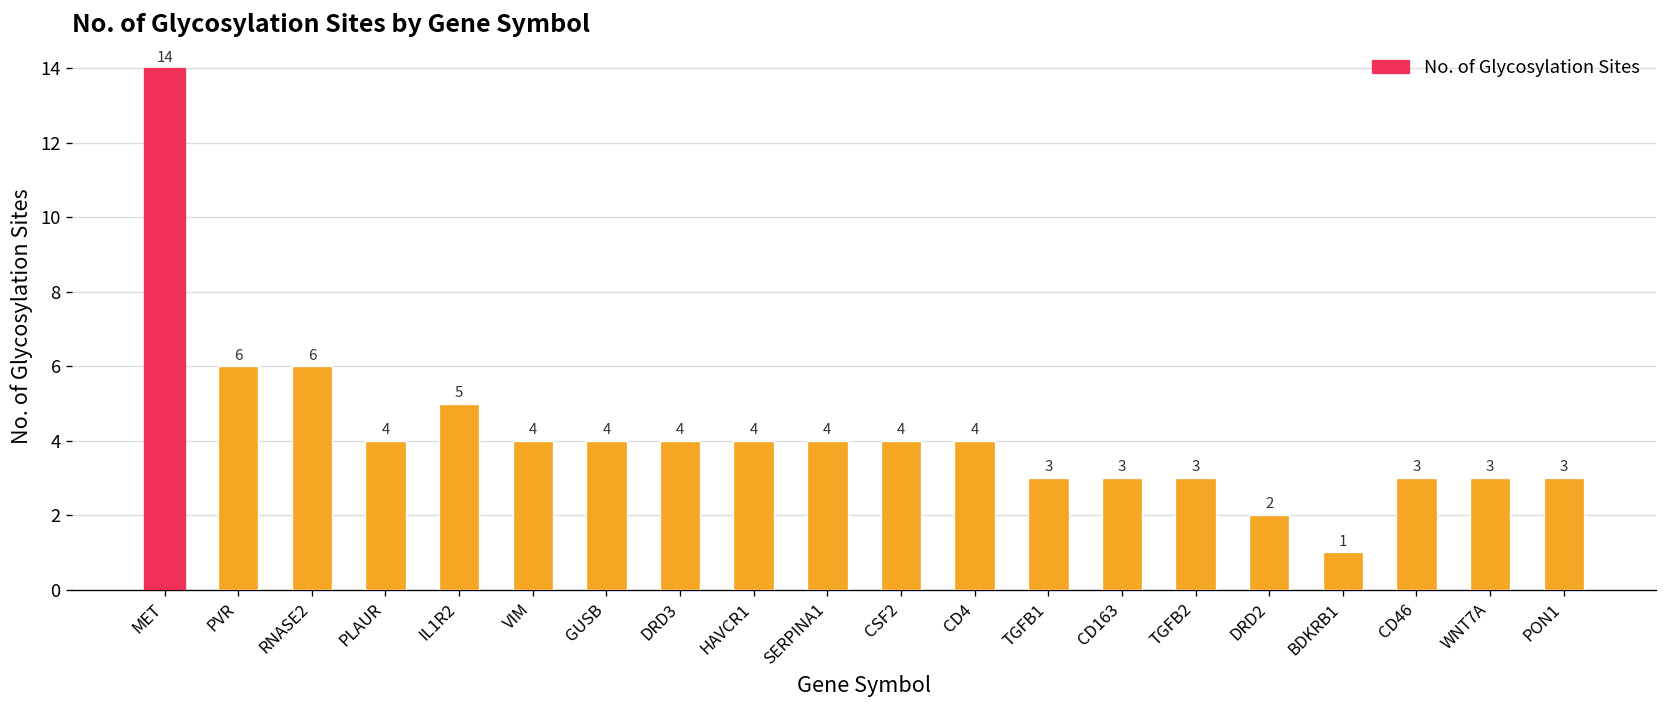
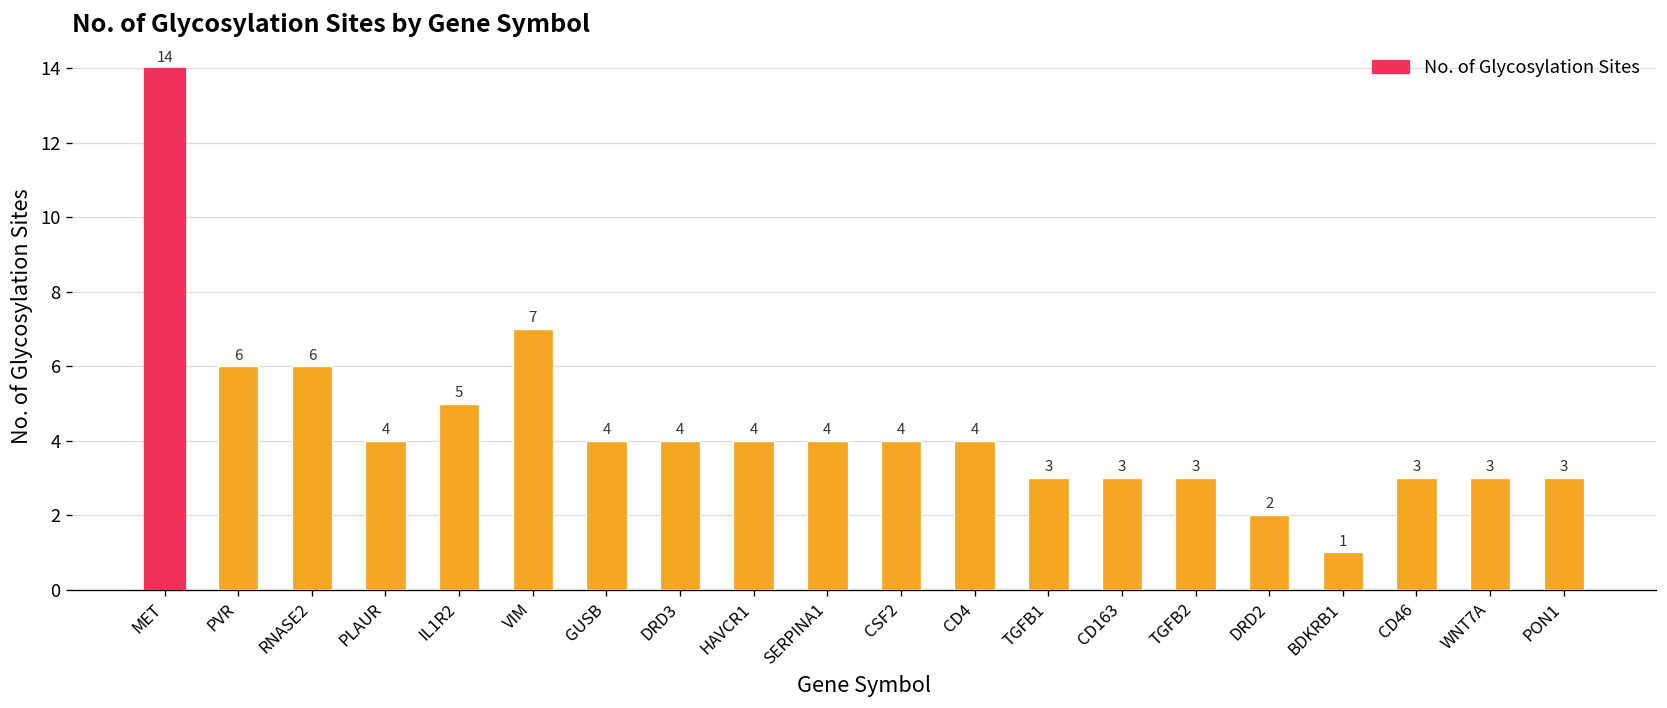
VIM: 4 -> 7
